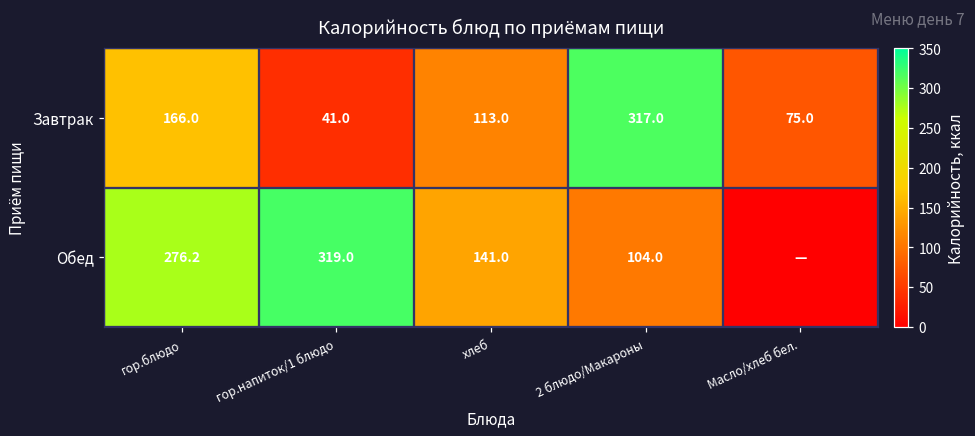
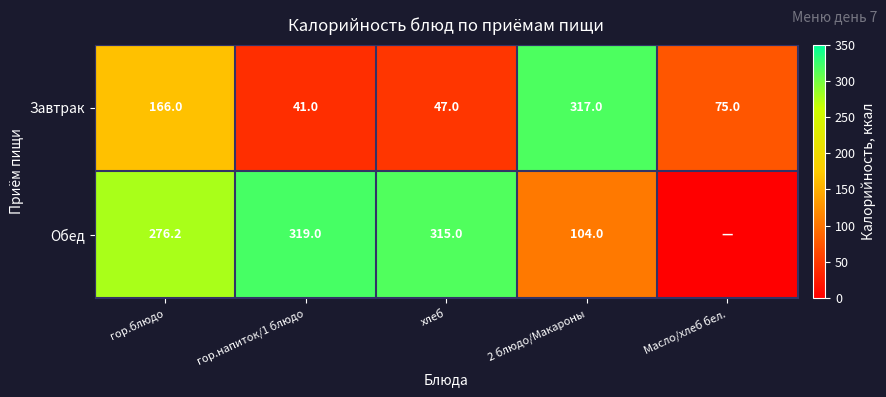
Завтрак, хлеб: 113.0 -> 47.0
Обед, хлеб: 141.0 -> 315.0
